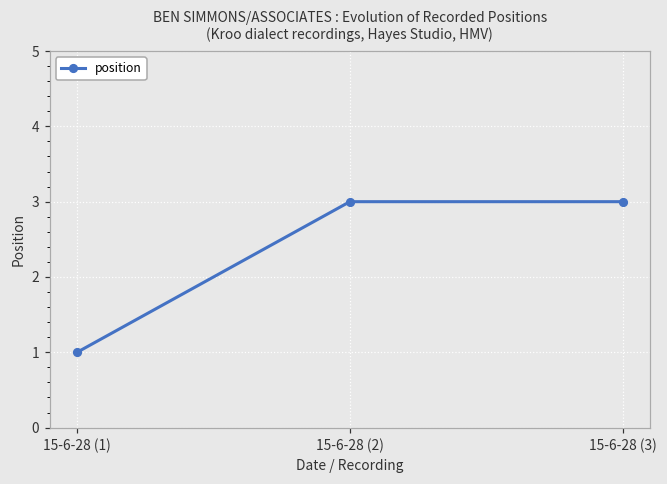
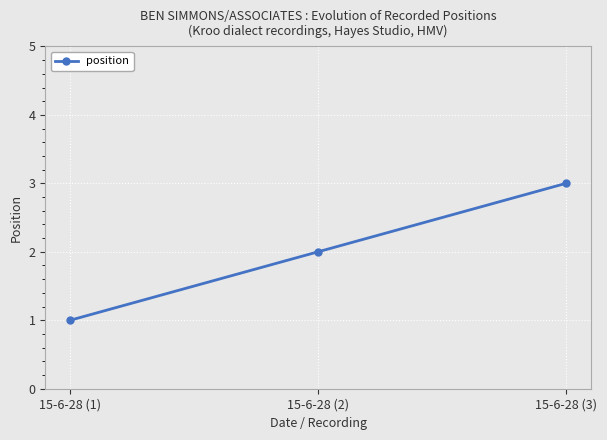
15-6-28 (2): 3 -> 2
